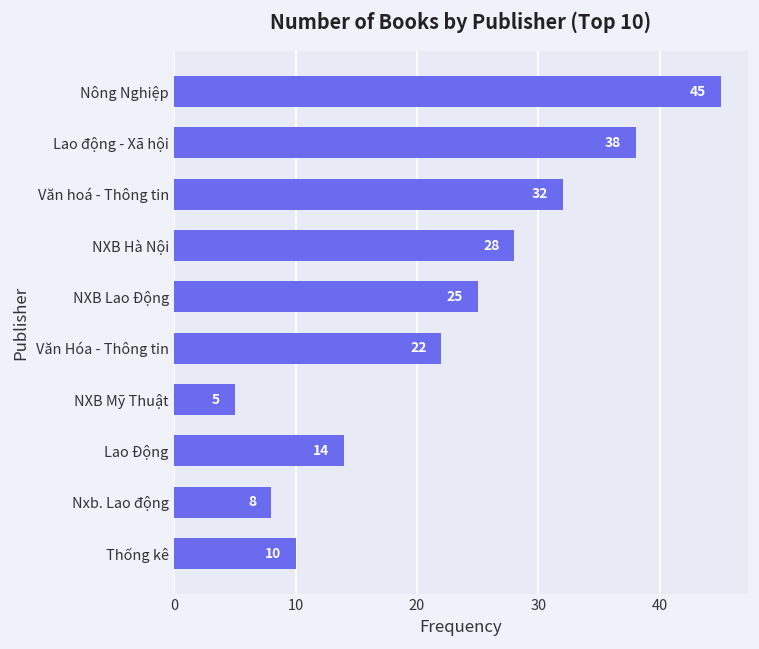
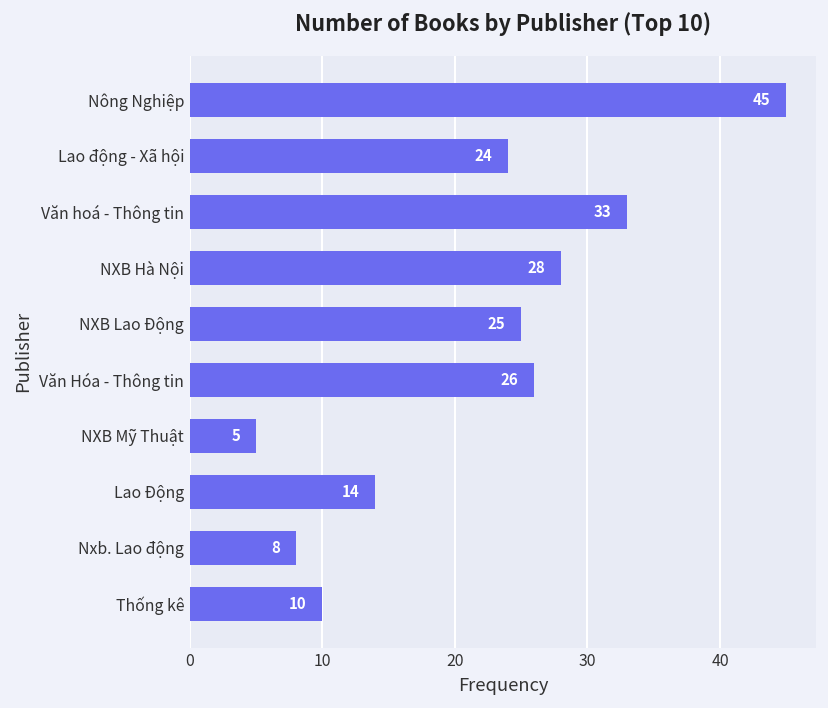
Lao động - Xã hội: 38 -> 24
Văn hoá - Thông tin: 32 -> 33
Văn Hóa - Thông tin: 22 -> 26
